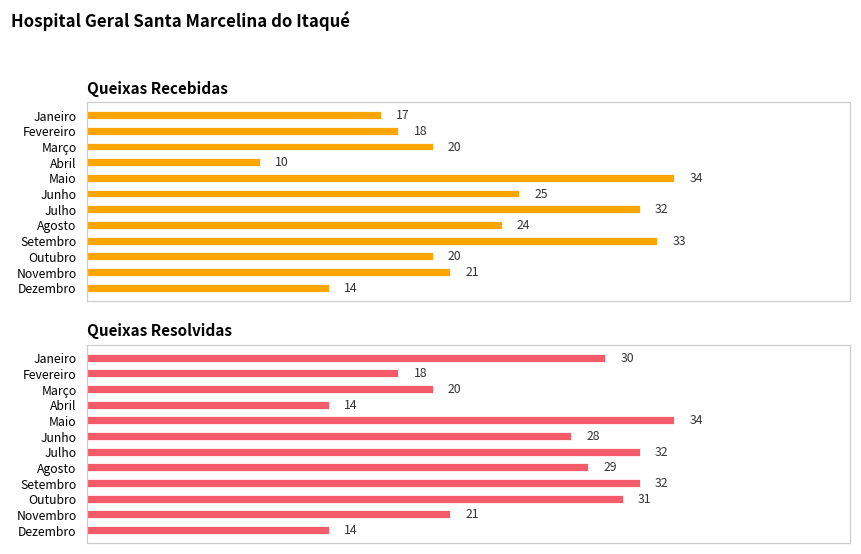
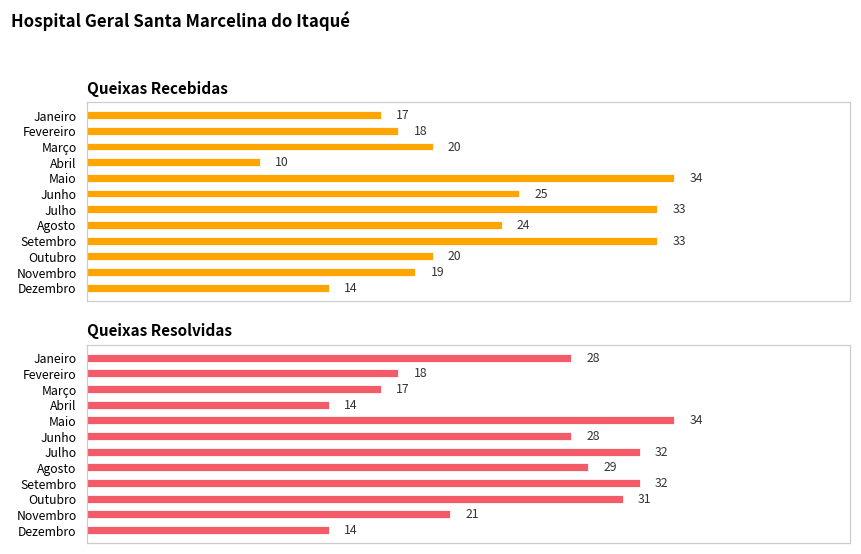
Queixas Recebidas, Julho: 32 -> 33
Queixas Recebidas, Novembro: 21 -> 19
Queixas Resolvidas, Janeiro: 30 -> 28
Queixas Resolvidas, Março: 20 -> 17
